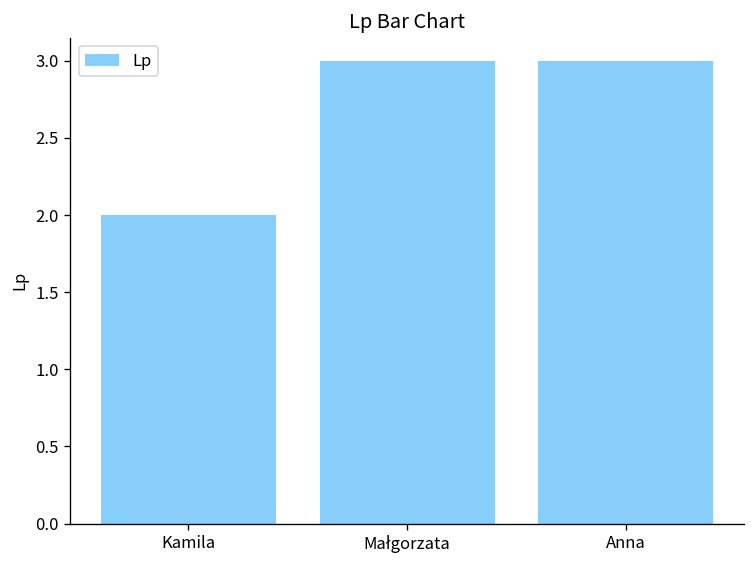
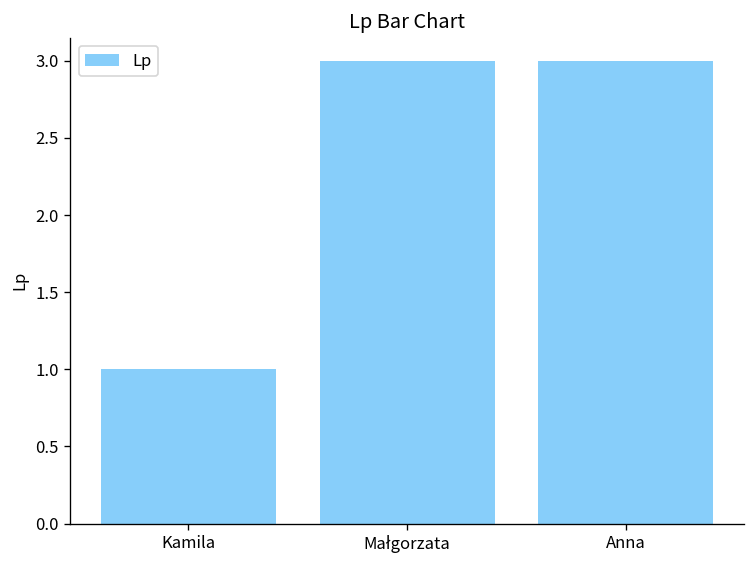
Kamila: 2 -> 1
